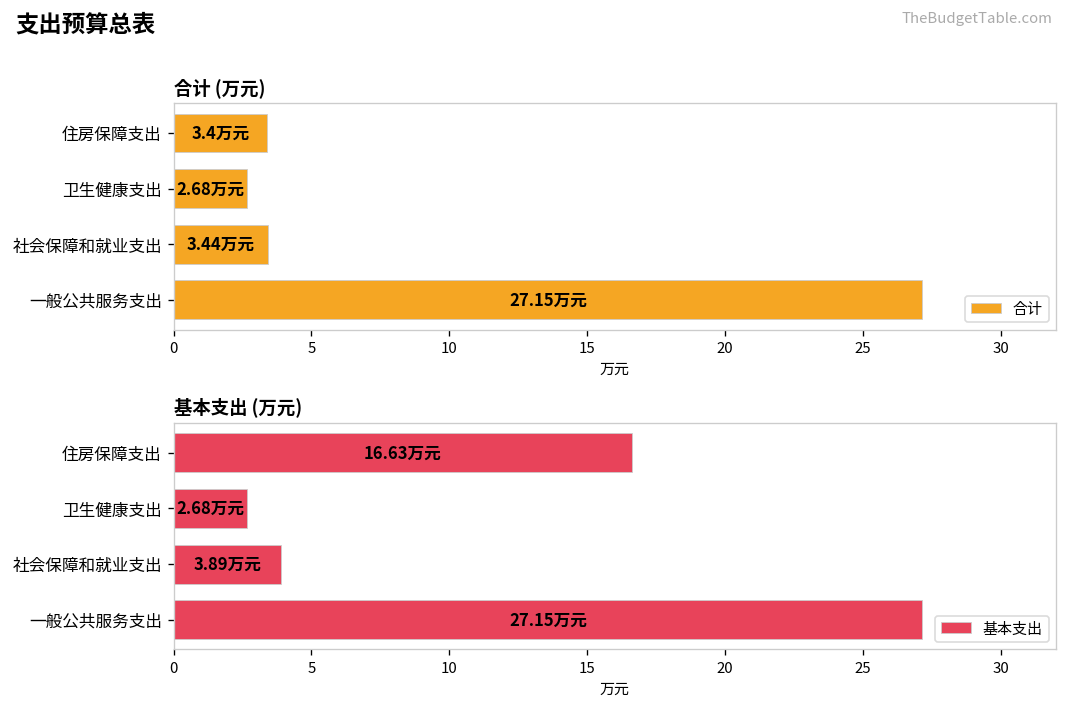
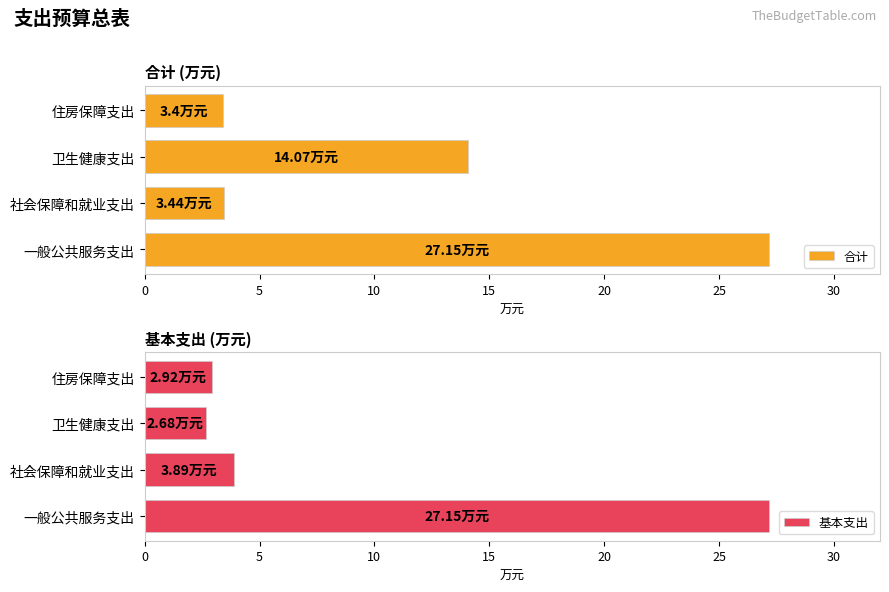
合计 (万元), 卫生健康支出: 2.68 -> 14.07
基本支出 (万元), 住房保障支出: 16.63 -> 2.92
